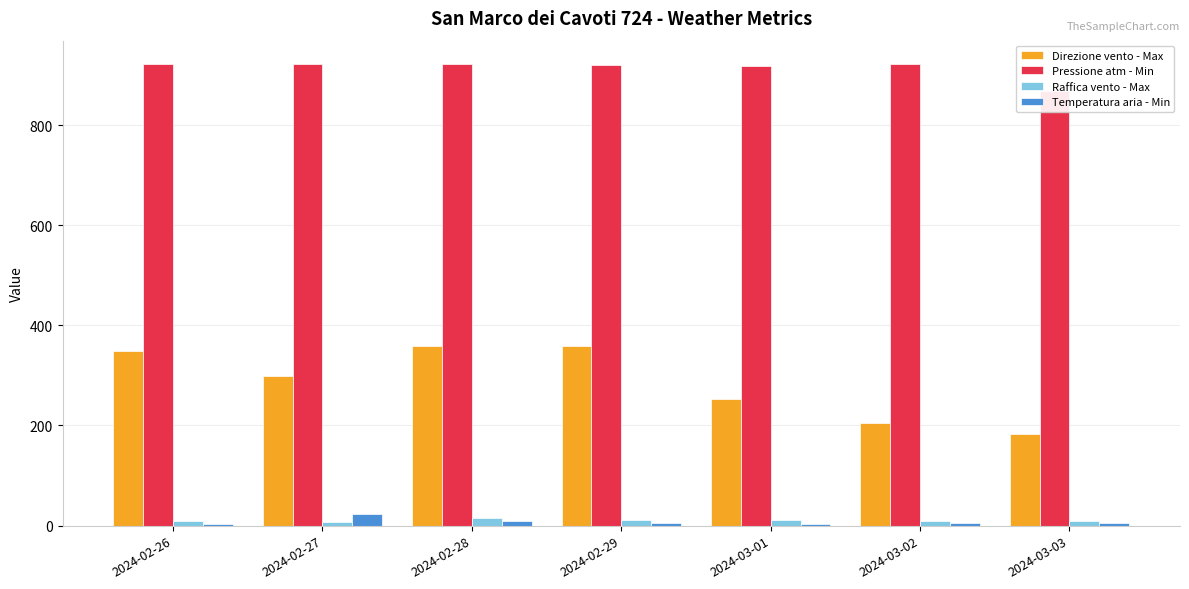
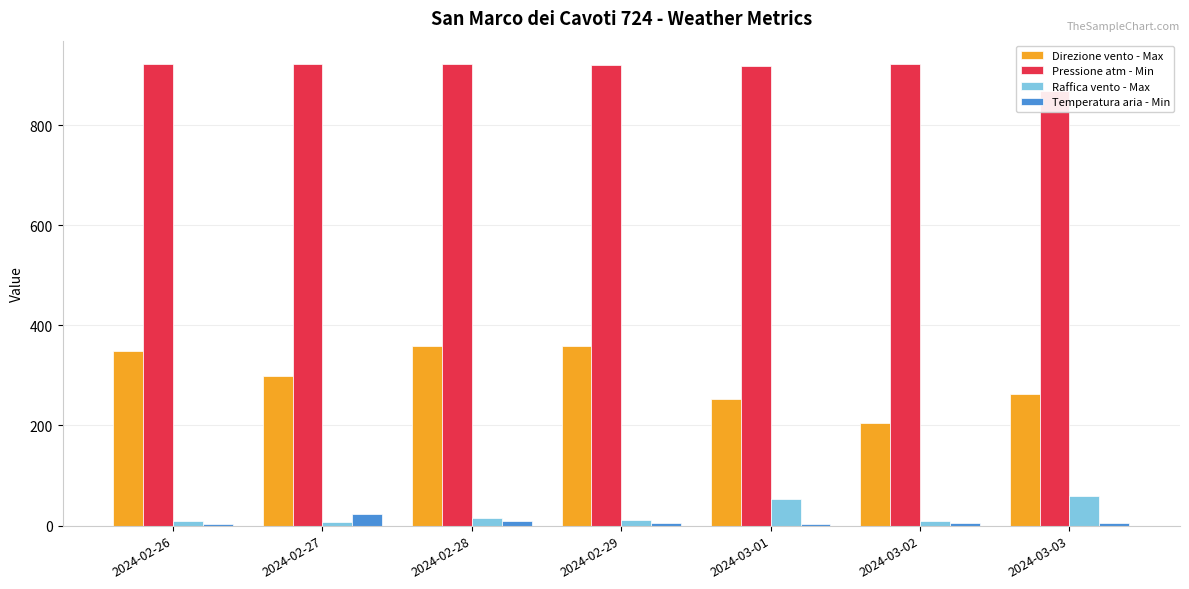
Raffica vento - Max, 2024-03-01: 10 -> 50
Direzione vento - Max, 2024-03-03: 180 -> 260
Raffica vento - Max, 2024-03-03: 10 -> 60
